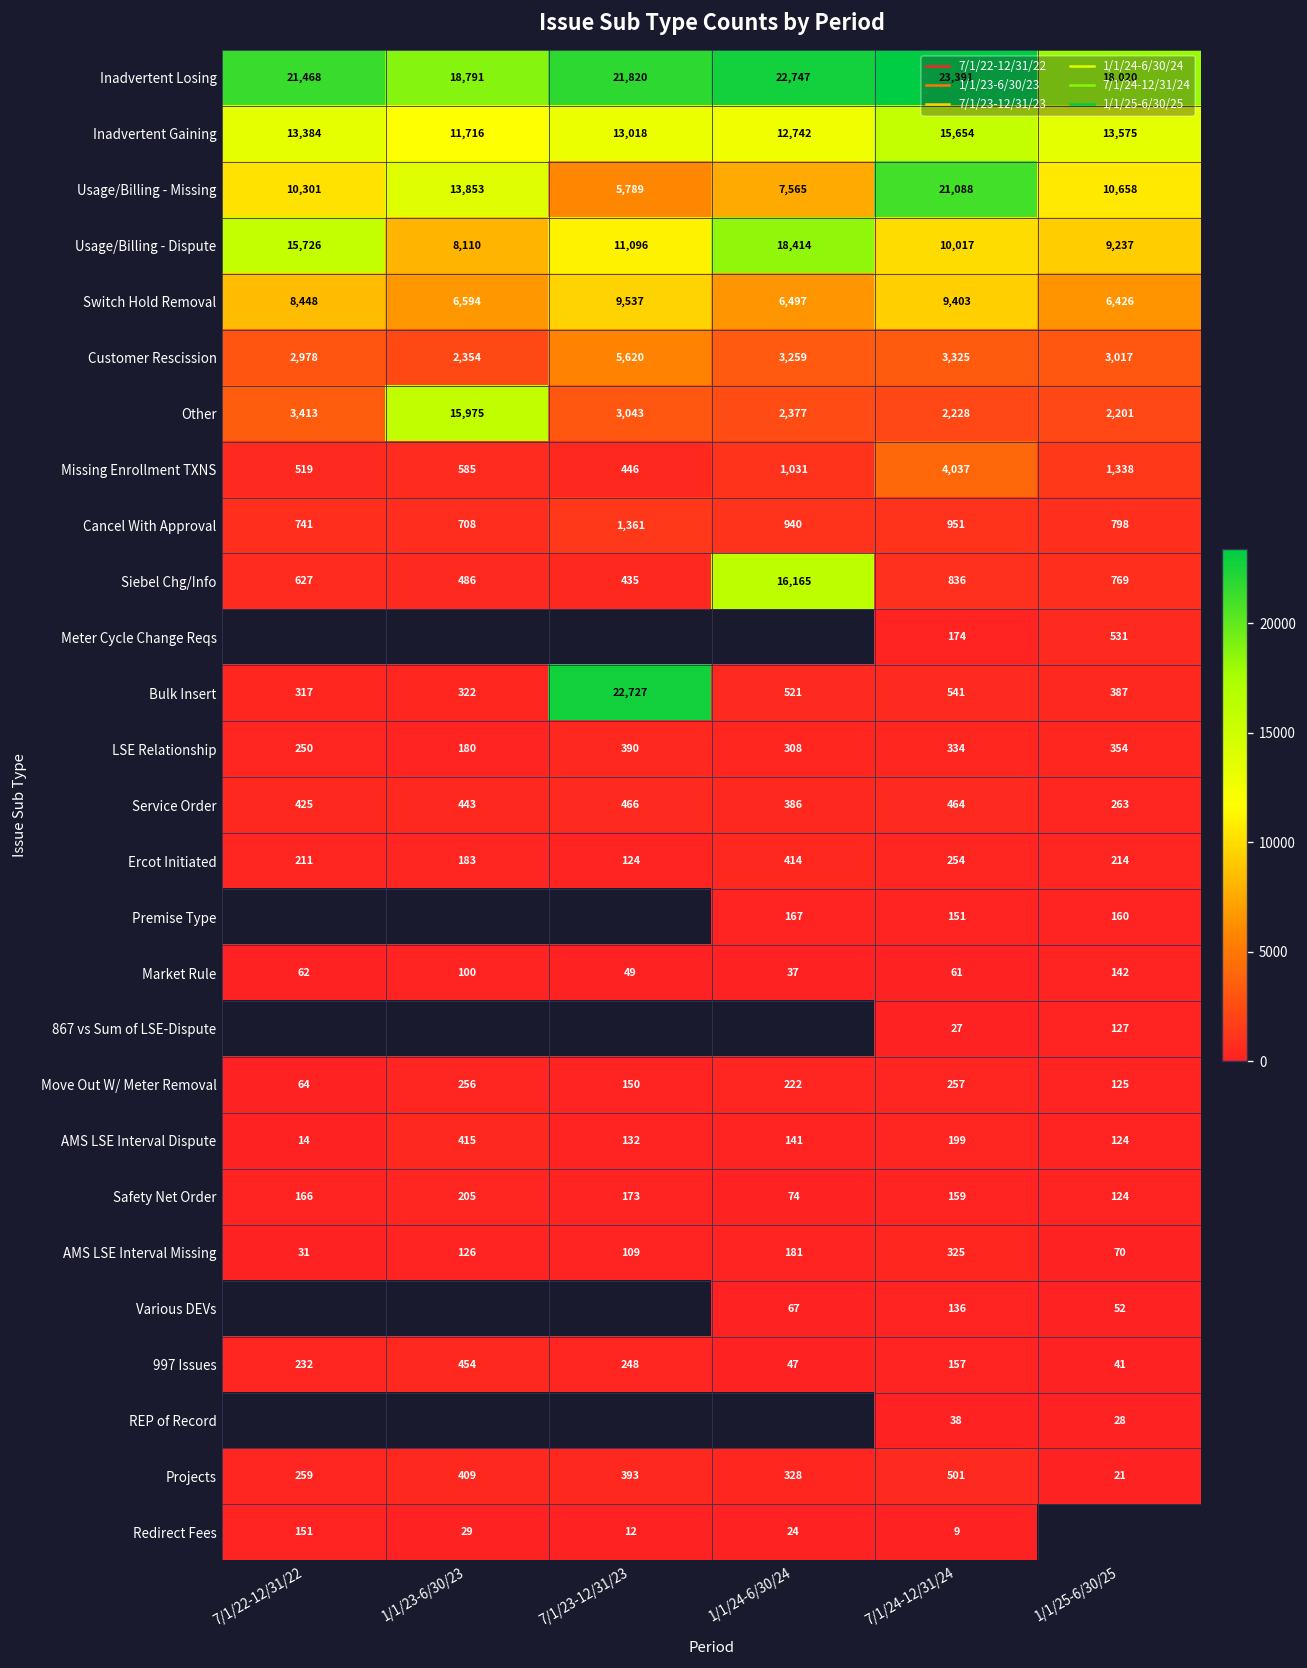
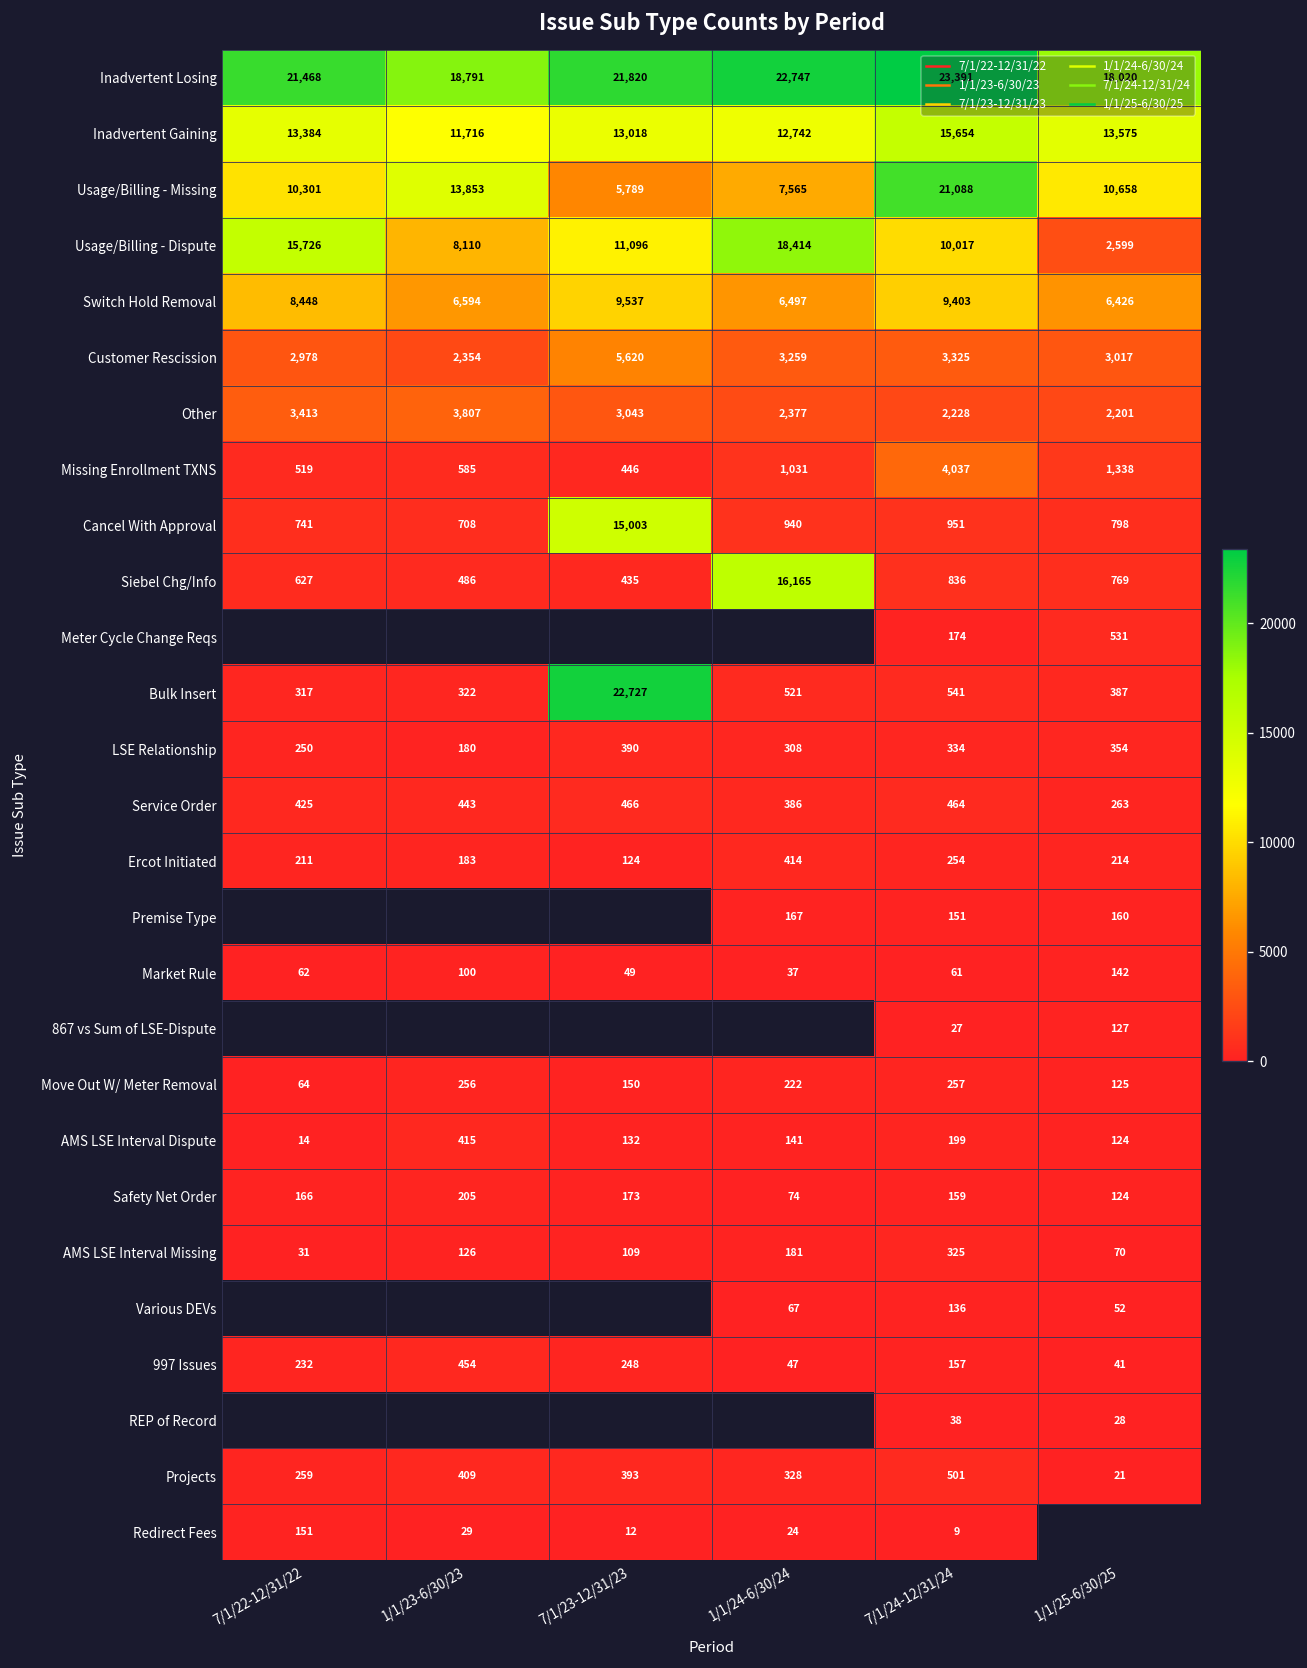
Usage/Billing - Dispute, 1/1/25-6/30/25: 9,237 -> 2,599
Other, 1/1/23-6/30/23: 15,975 -> 3,807
Cancel With Approval, 7/1/23-12/31/23: 1,361 -> 15,003
